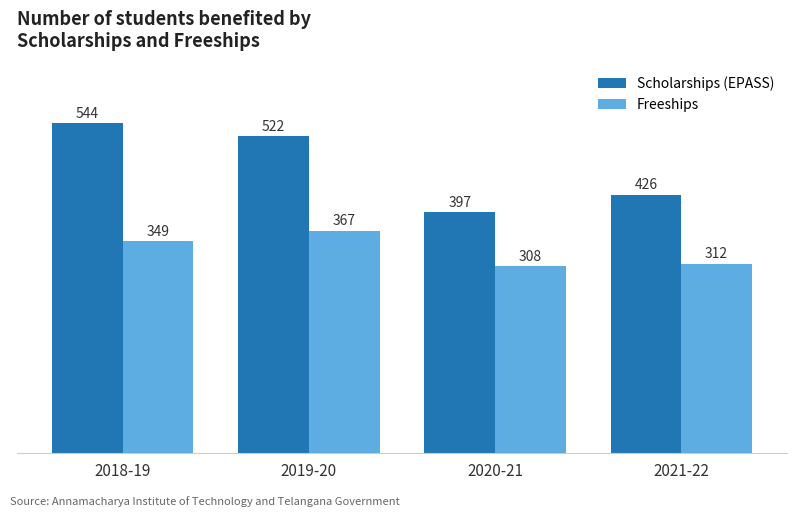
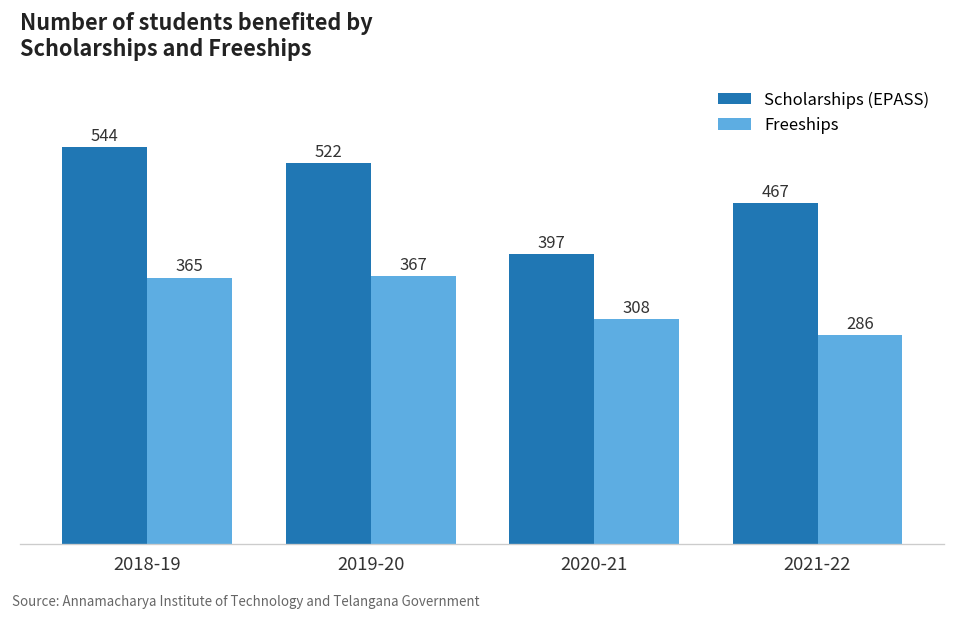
Freeships, 2018-19: 349 -> 365
Scholarships (EPASS), 2021-22: 426 -> 467
Freeships, 2021-22: 312 -> 286
